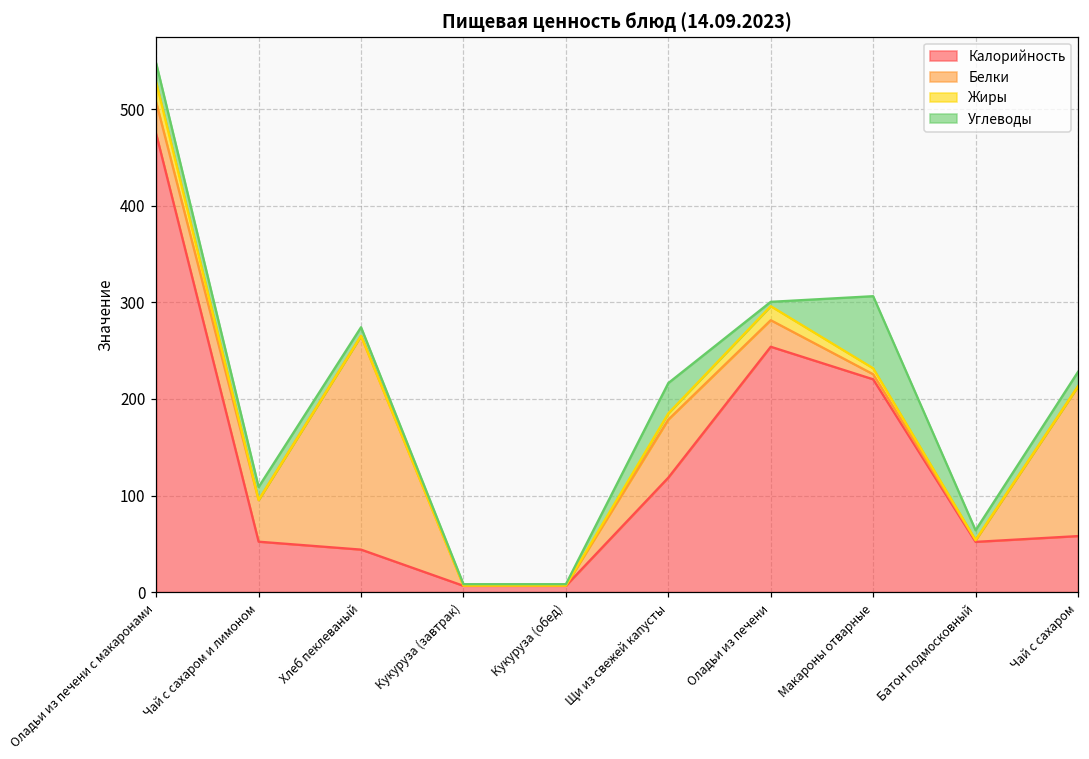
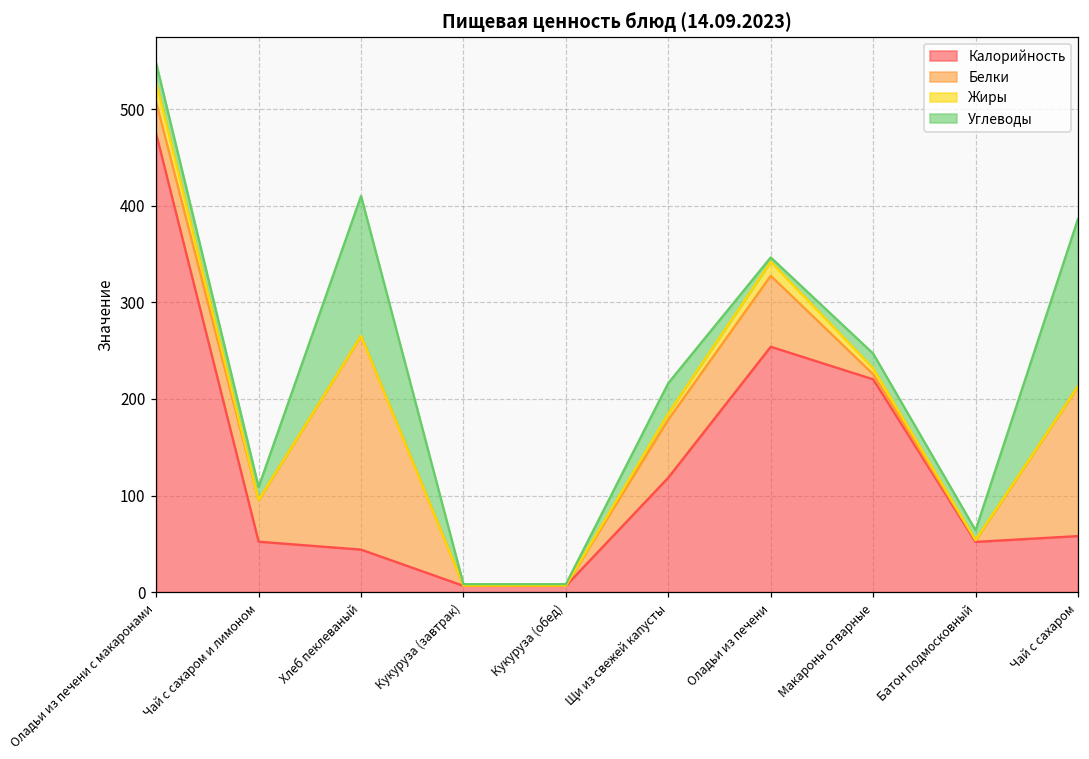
Углеводы, Хлеб пеклеваный: 10 -> 140
Белки, Оладьи из печени: 30 -> 70
Углеводы, Макароны отварные: 70 -> 20
Углеводы, Чай с сахаром: 20 -> 170
